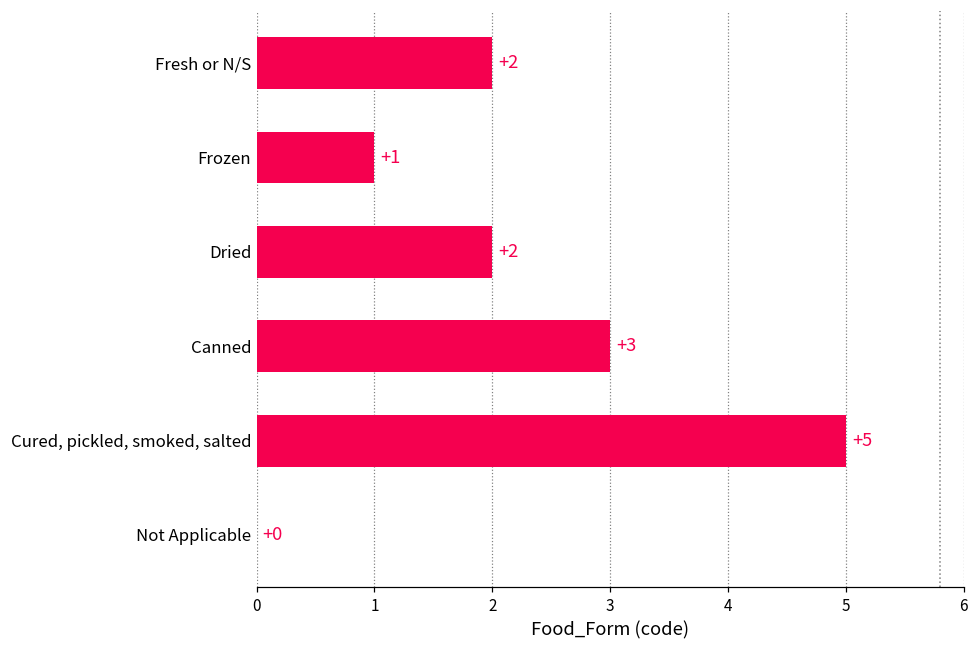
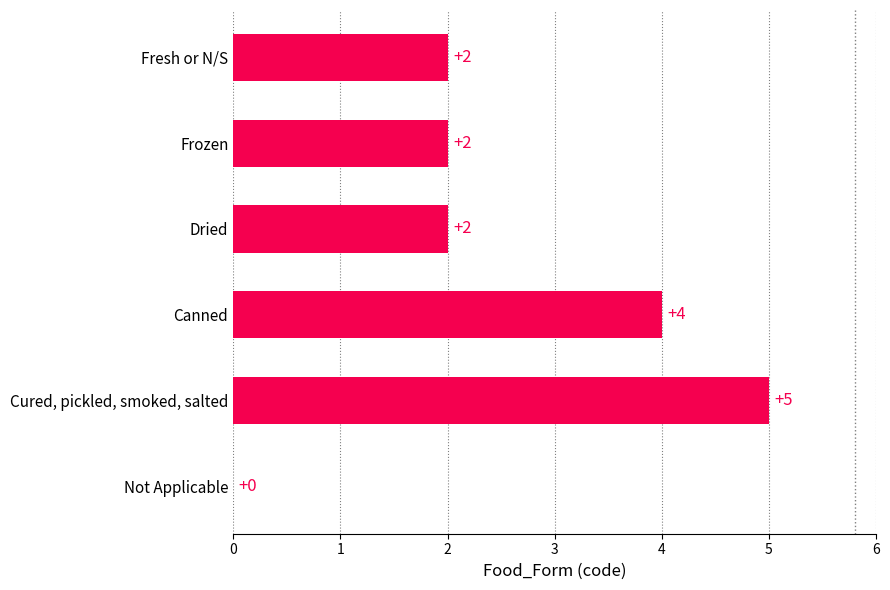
Frozen: +1 -> +2
Canned: +3 -> +4
